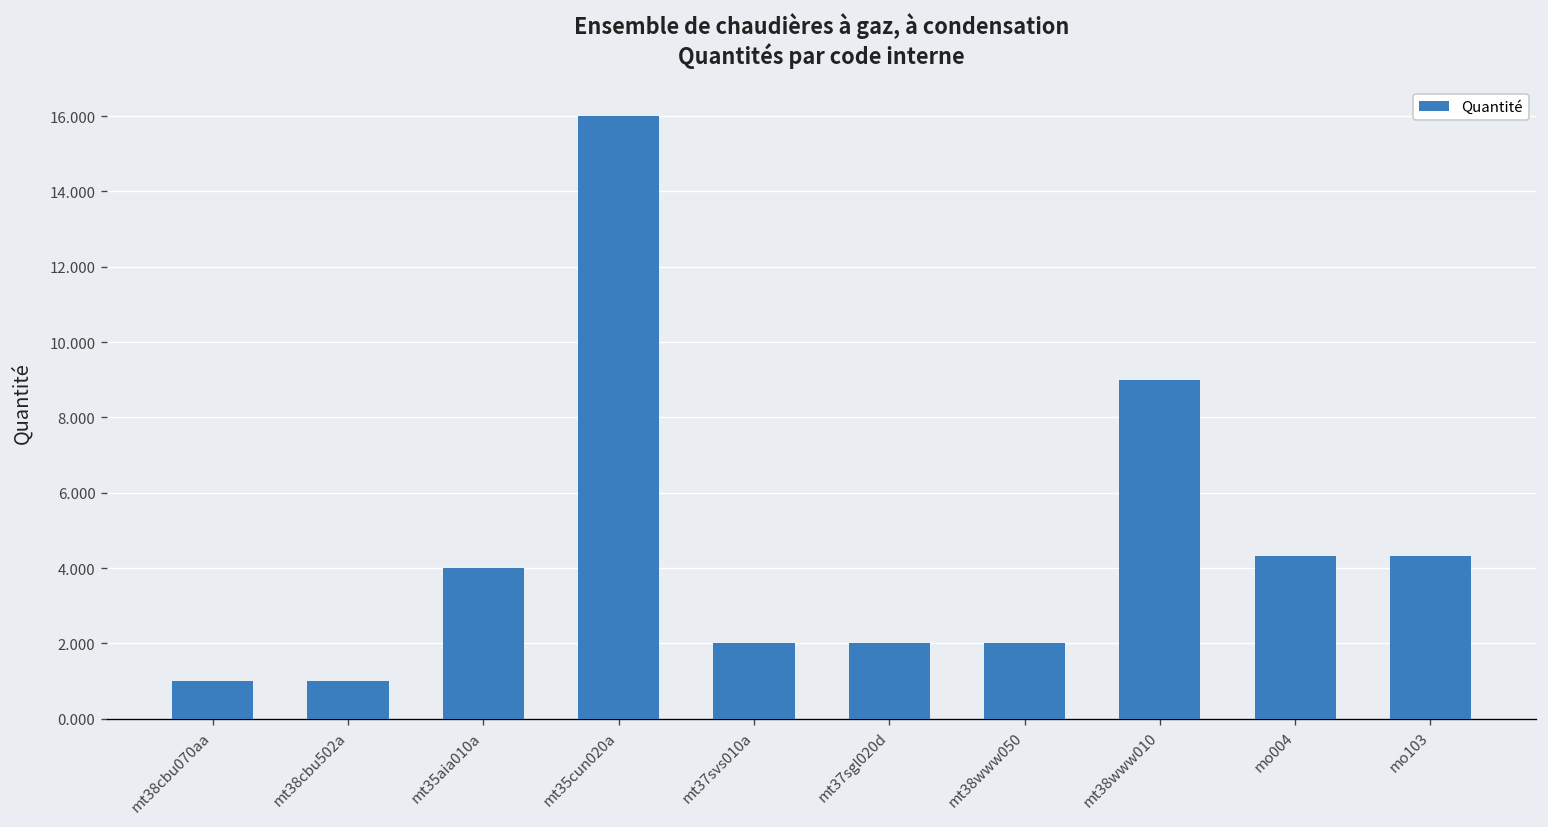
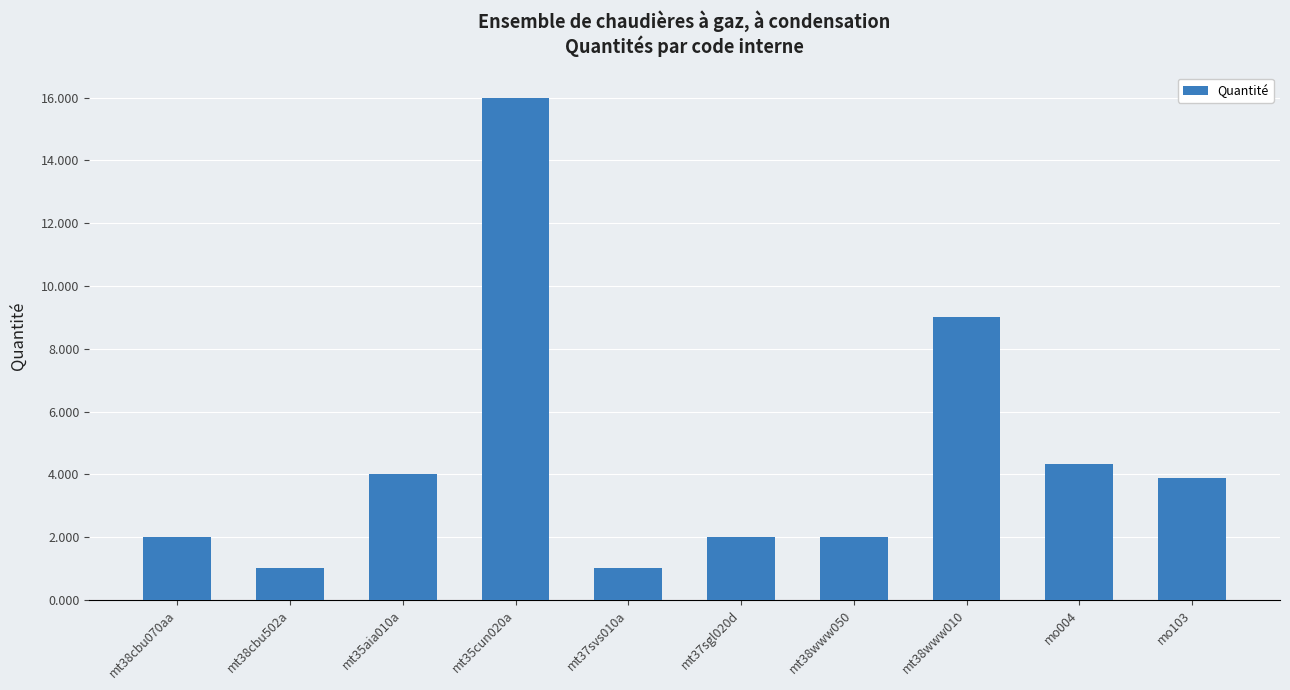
mt38cbu070aa: 1 -> 2
mt37svs010a: 2 -> 1
mo103: 4.3 -> 3.9
